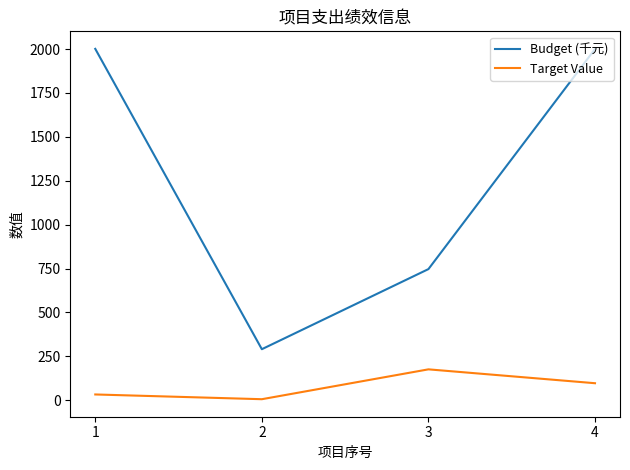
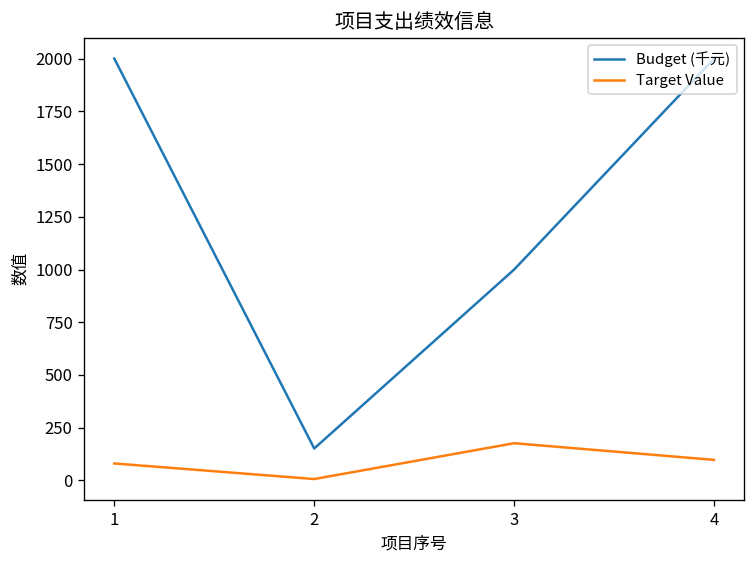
Target Value, 1: 30 -> 80
Budget (千元), 2: 290 -> 150
Budget (千元), 3: 750 -> 1000
